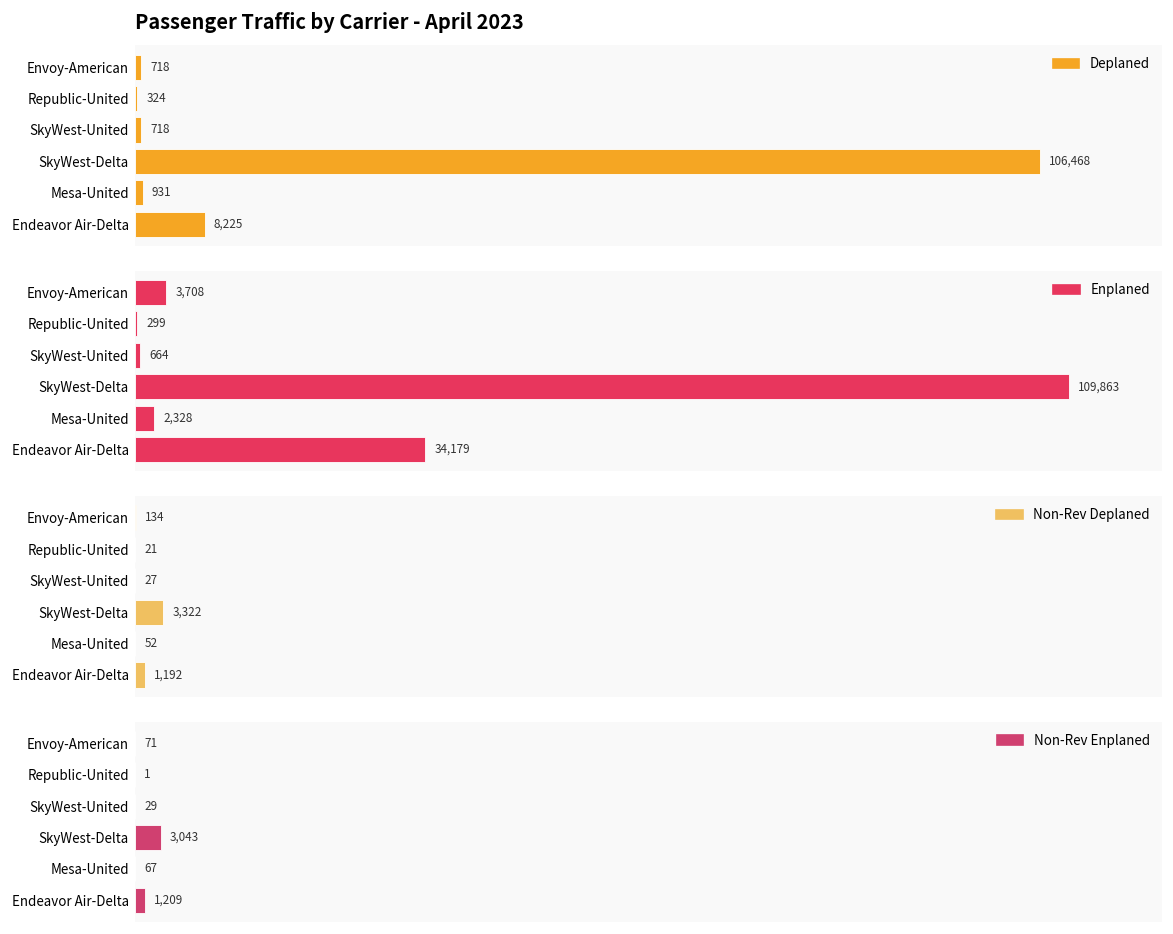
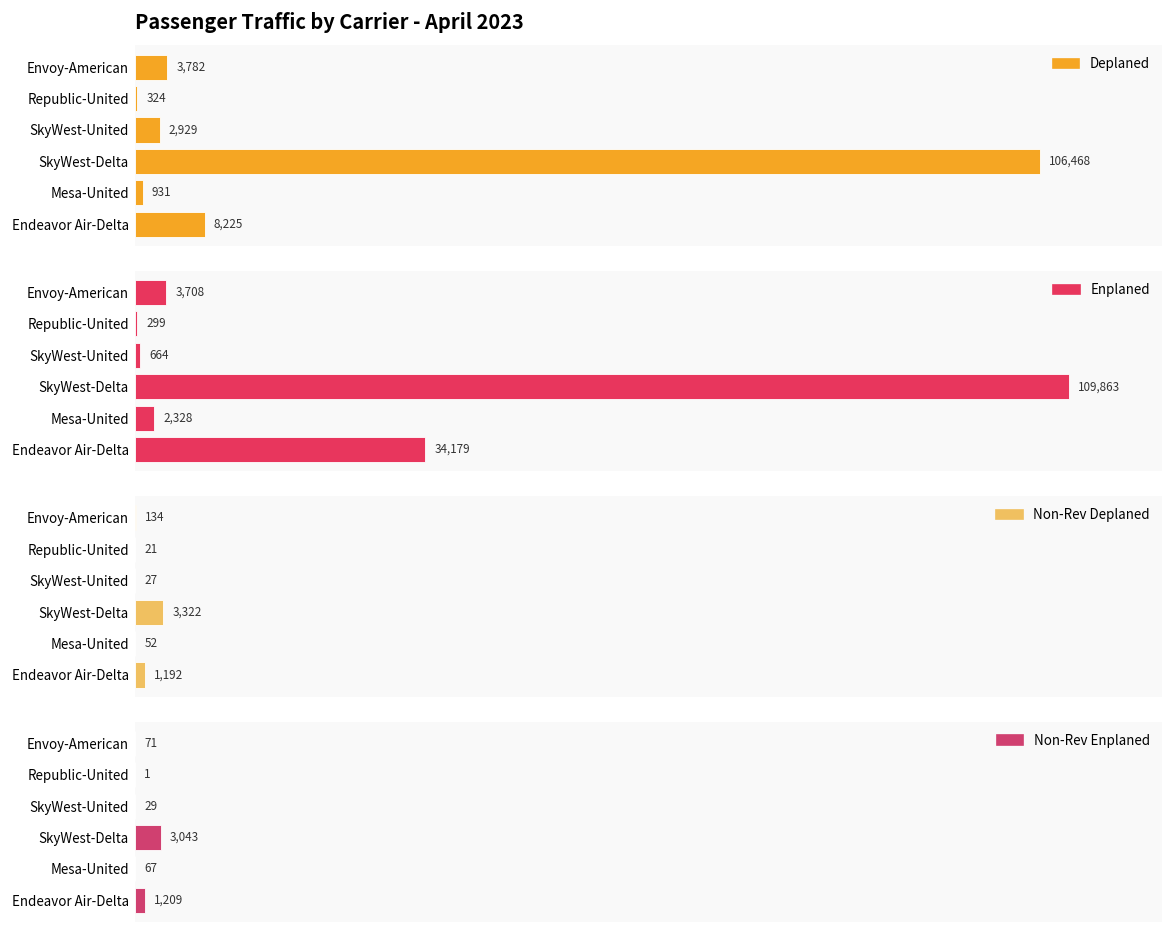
Passenger Traffic by Carrier - April 2023, Envoy-American: 718 -> 3,782
Passenger Traffic by Carrier - April 2023, SkyWest-United: 718 -> 2,929
